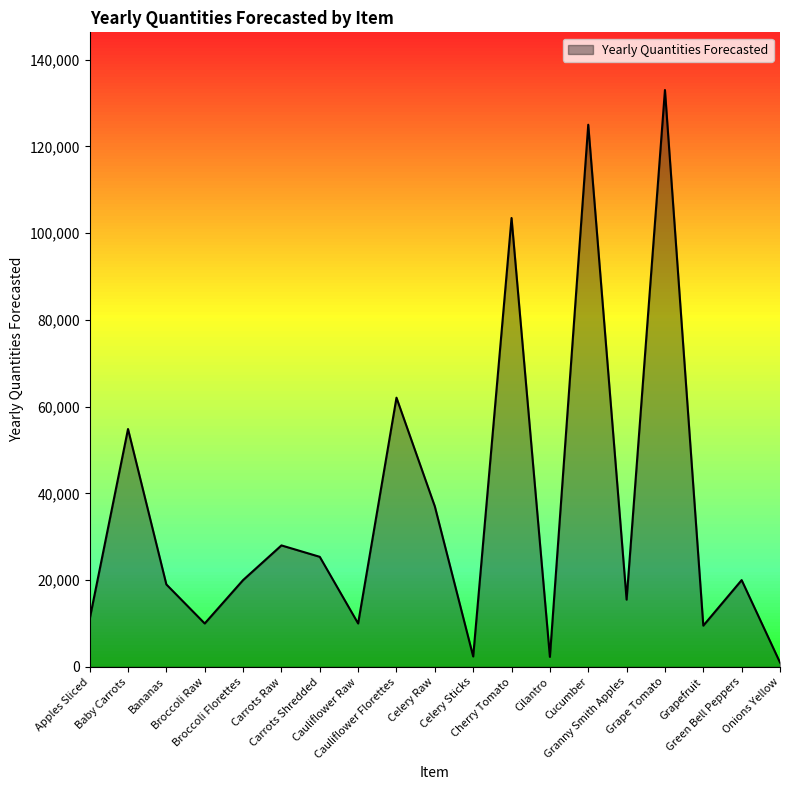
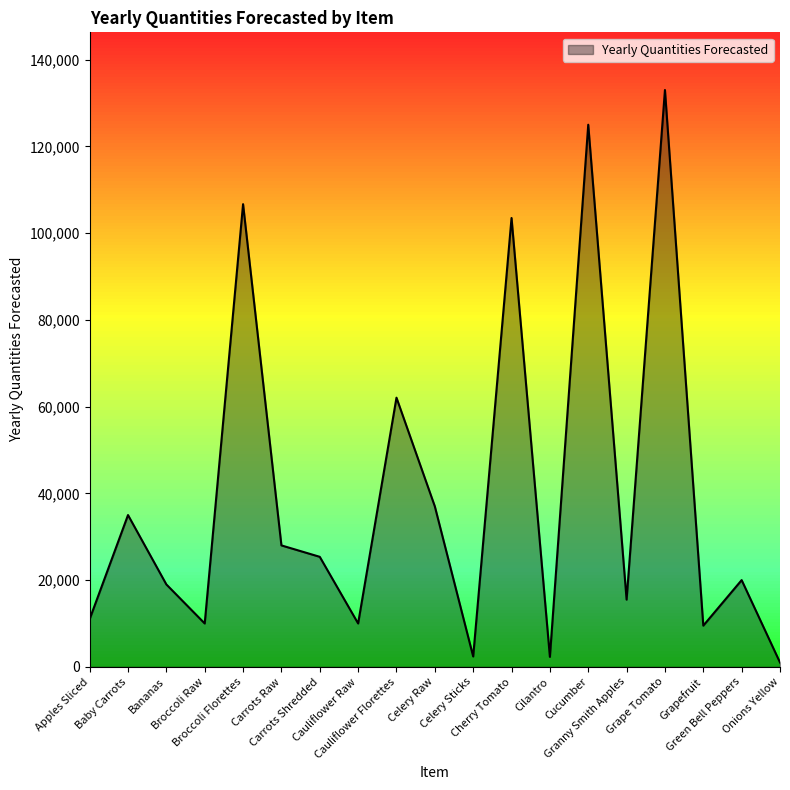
Baby Carrots: 55,000 -> 35,000
Broccoli Florettes: 20,000 -> 107,000
